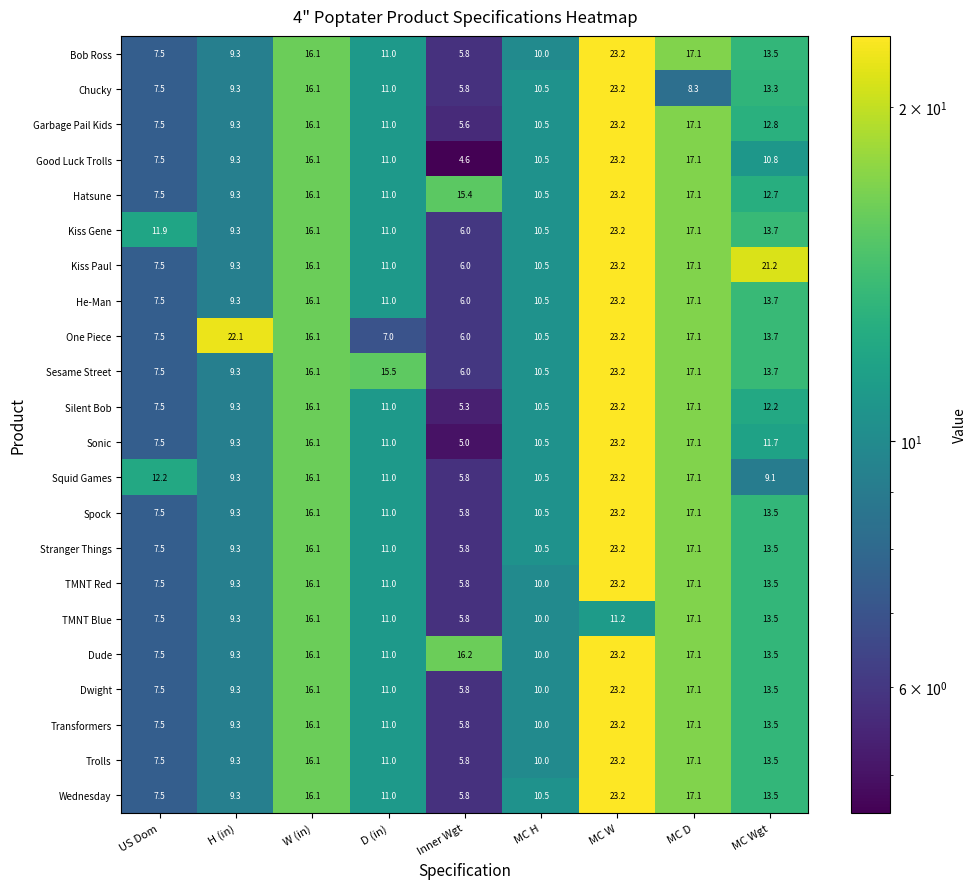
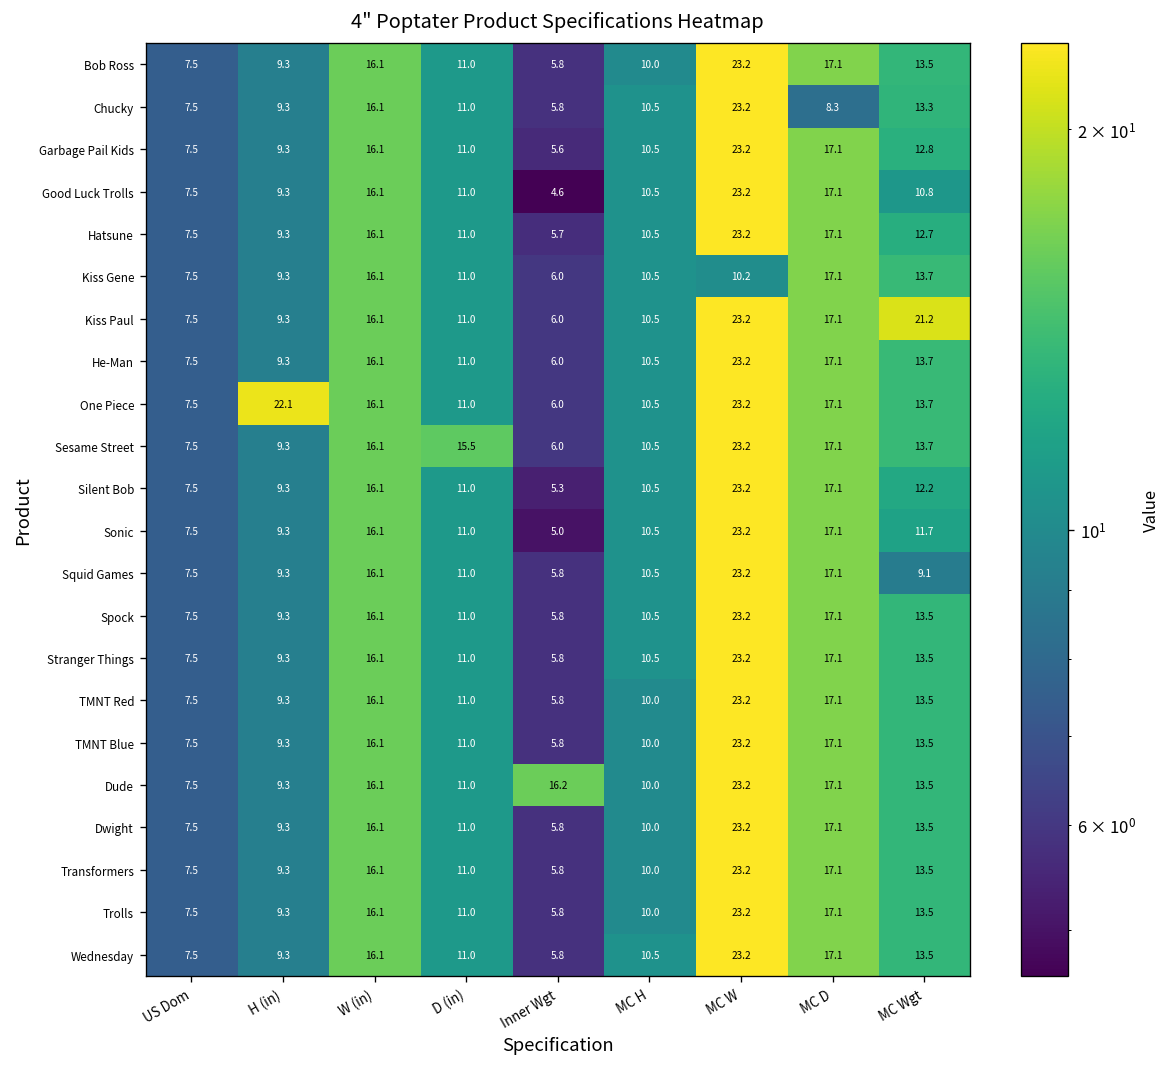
Hatsune, Inner Wgt: 15.4 -> 5.7
Kiss Gene, US Dom: 11.9 -> 7.5
Kiss Gene, MC W: 23.2 -> 10.2
One Piece, D (in): 7.0 -> 11.0
Squid Games, US Dom: 12.2 -> 7.5
TMNT Blue, MC W: 11.2 -> 23.2
